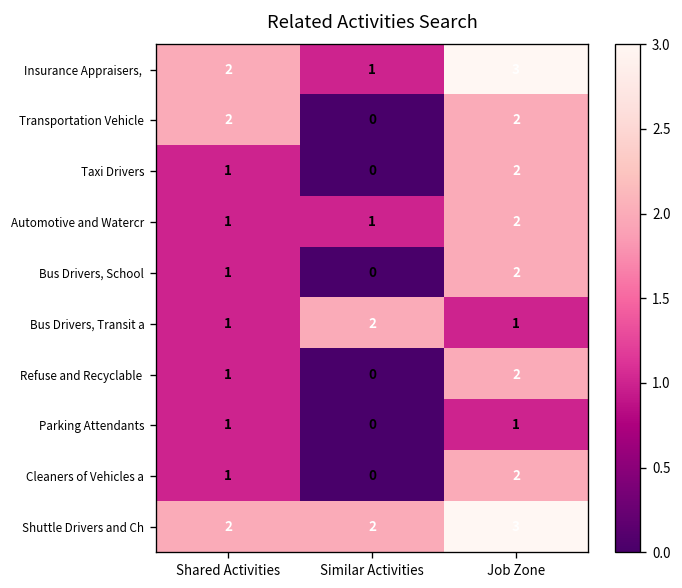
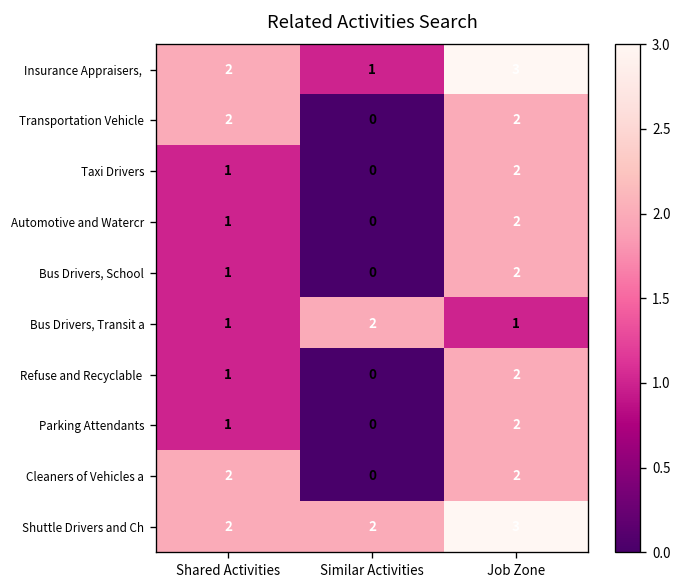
Automotive and Watercr, Similar Activities: 1 -> 0
Parking Attendants, Job Zone: 1 -> 2
Cleaners of Vehicles a, Shared Activities: 1 -> 2
